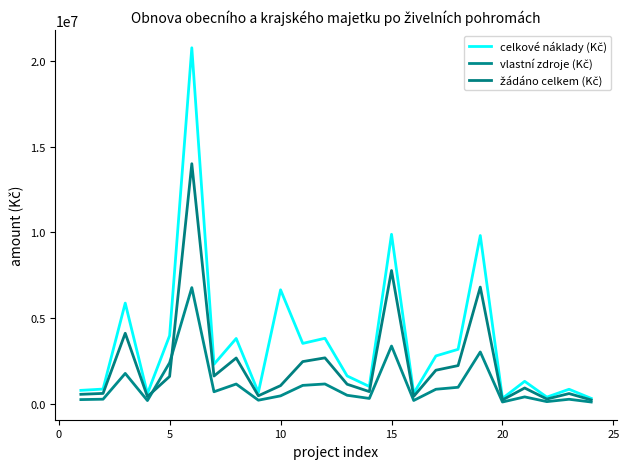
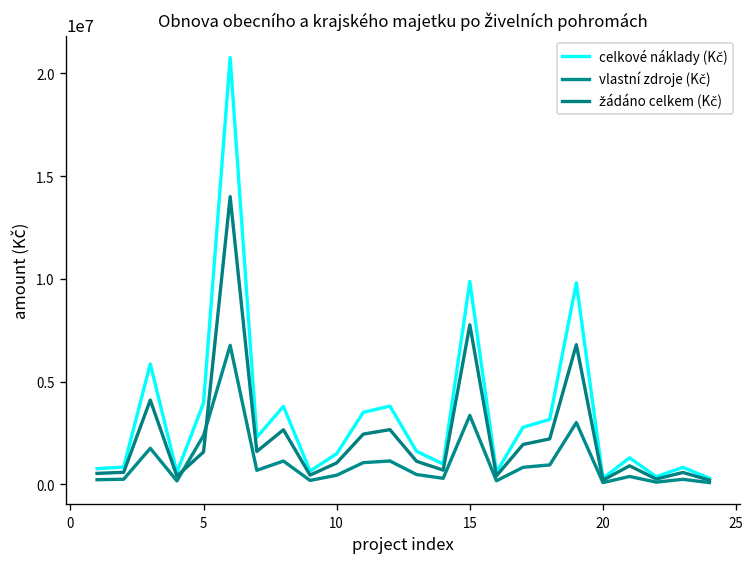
celkové náklady (Kč), 10: 6600000 -> 1500000
